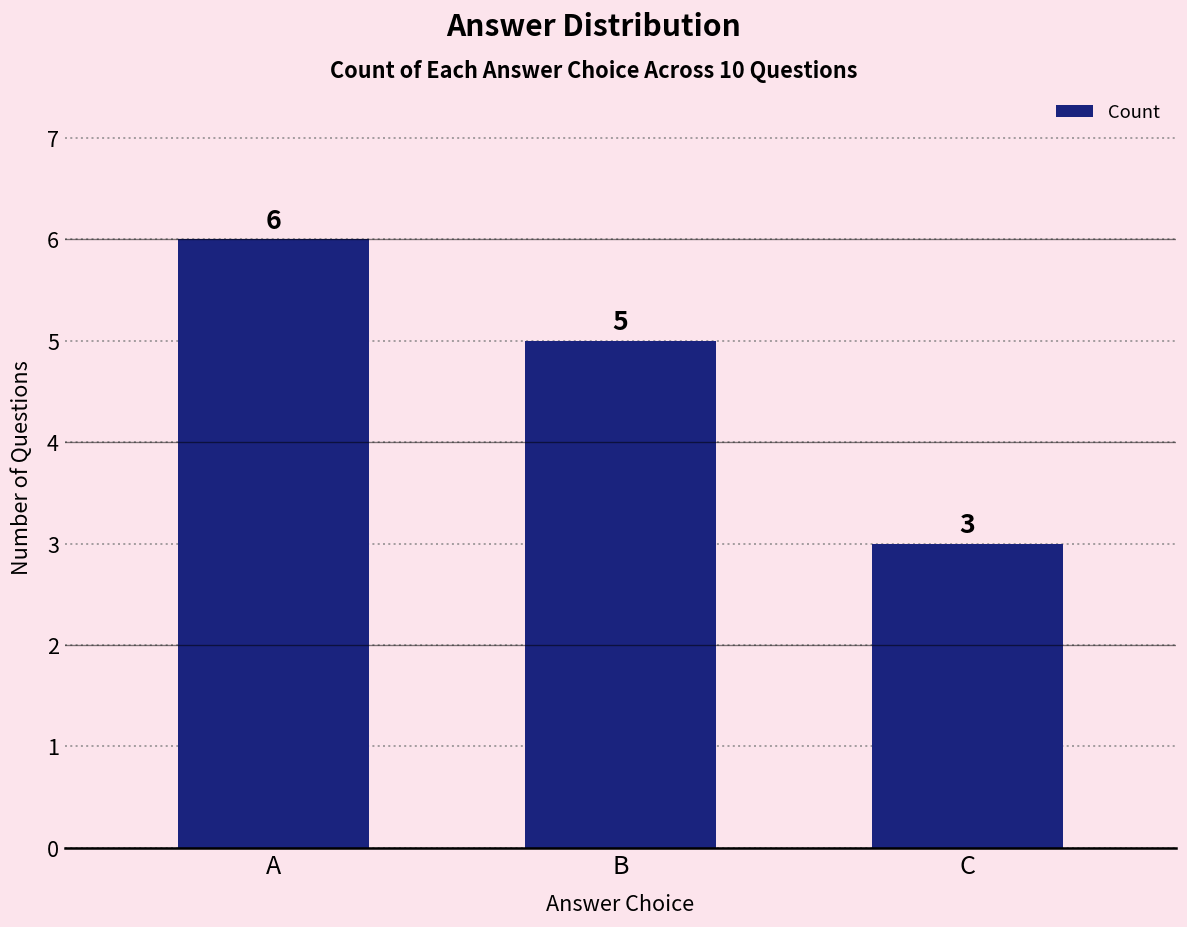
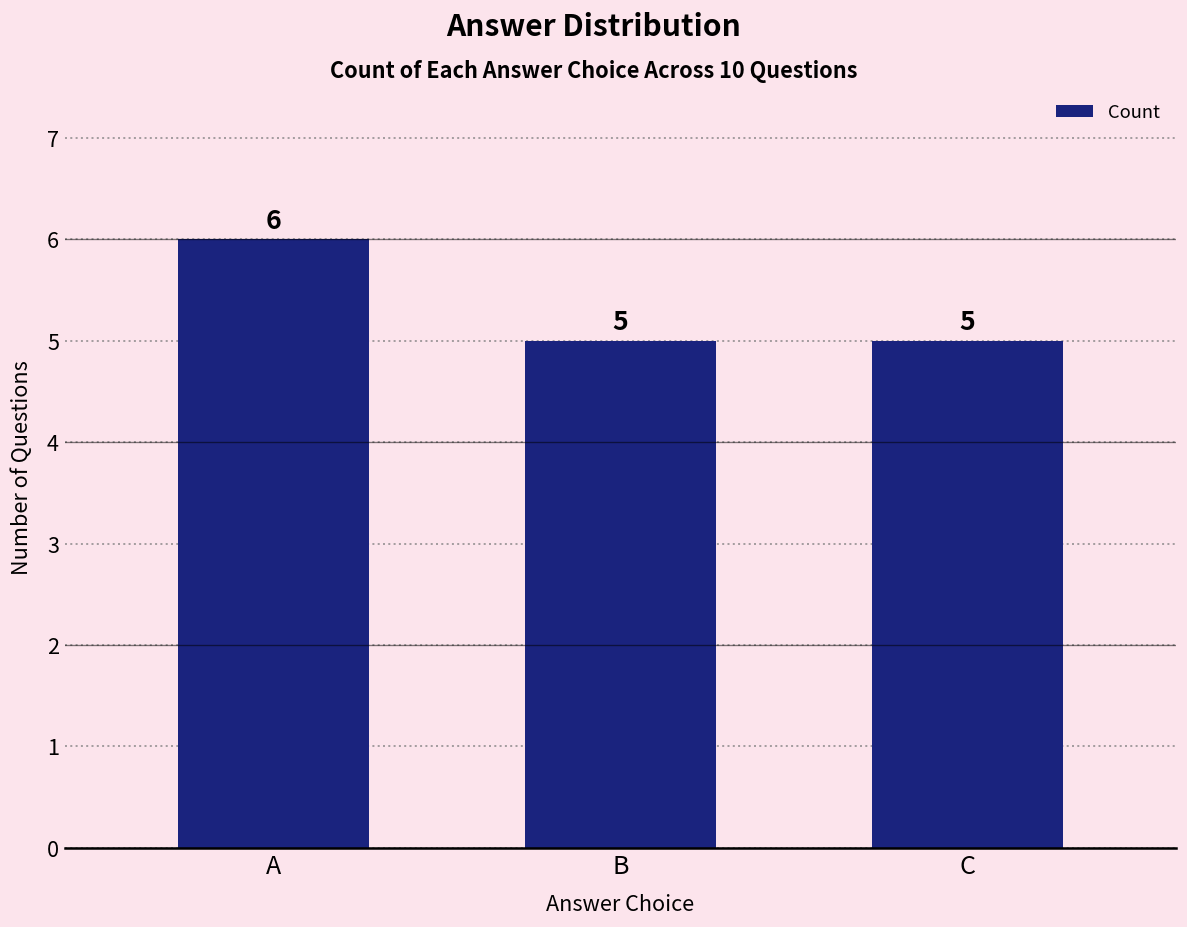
C: 3 -> 5
